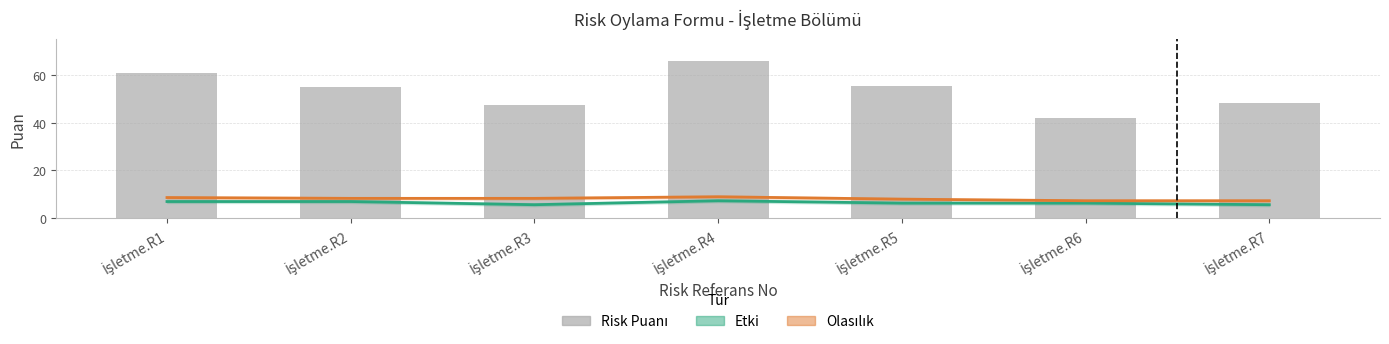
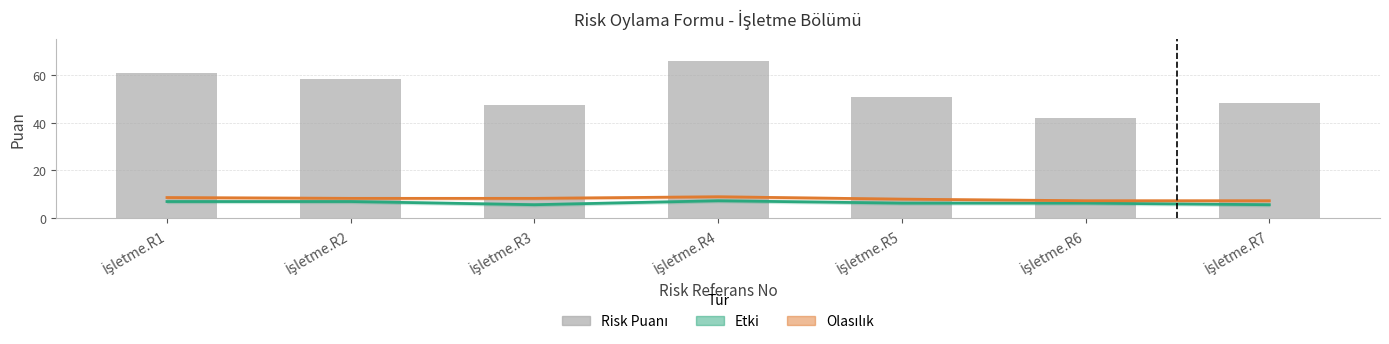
Risk Puanı, İşletme.R2: 55 -> 58
Risk Puanı, İşletme.R5: 55 -> 51
